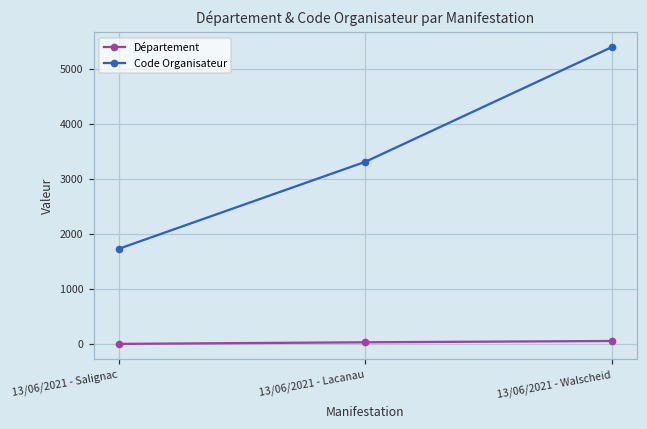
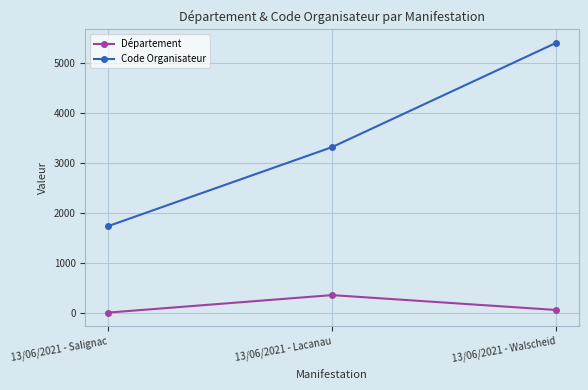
Département, 13/06/2021 - Lacanau: 0 -> 400
